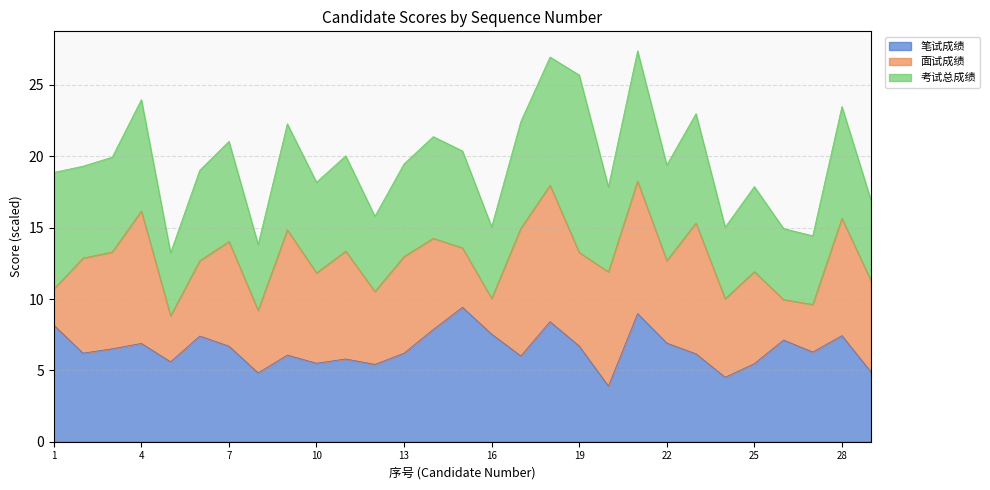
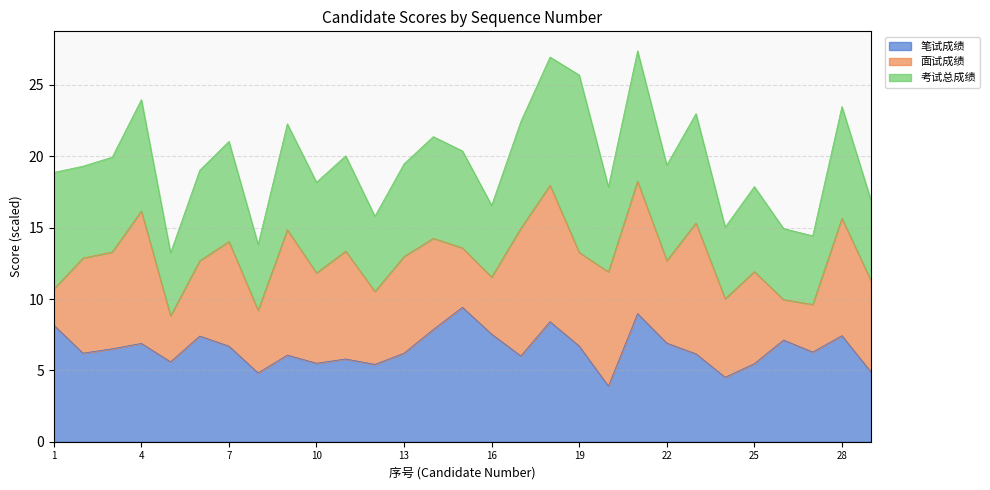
面试成绩, 16: 2.5 -> 4.0
